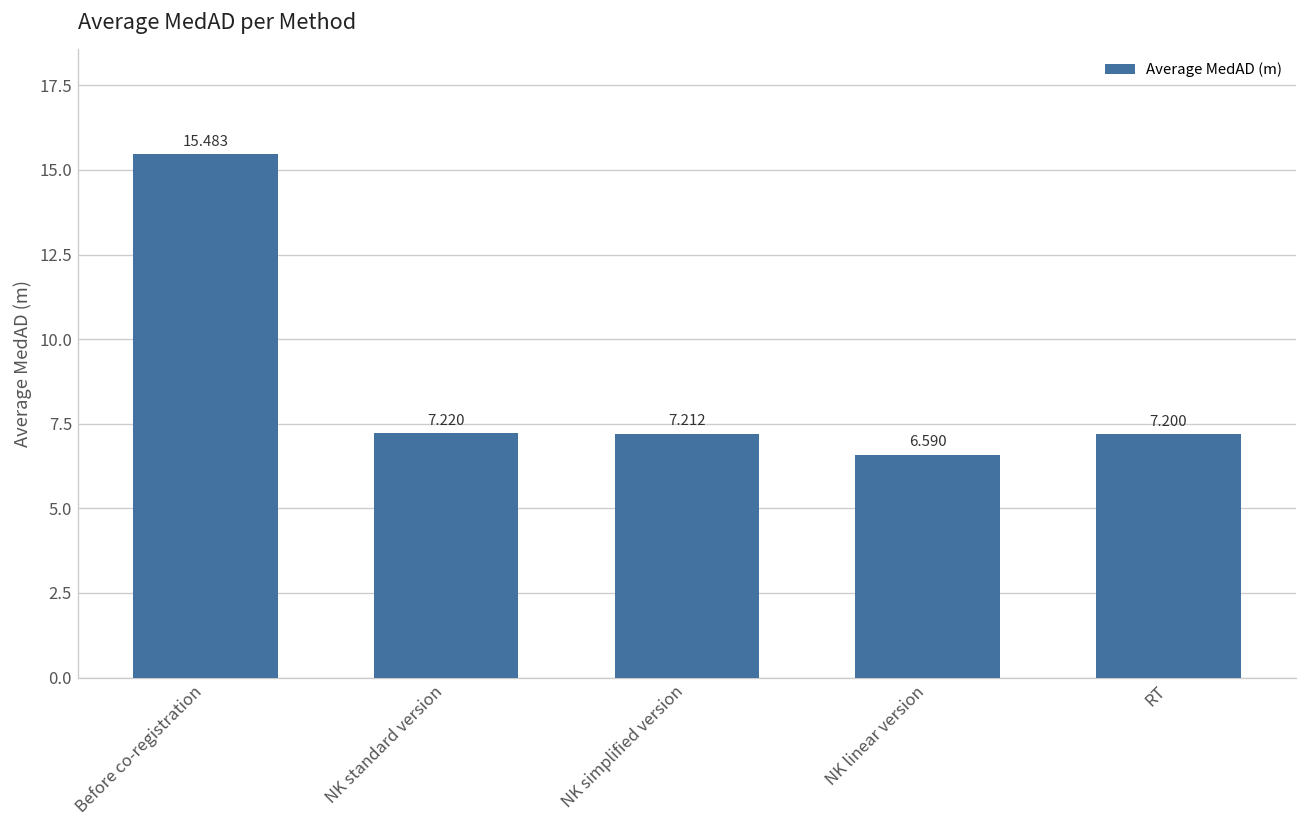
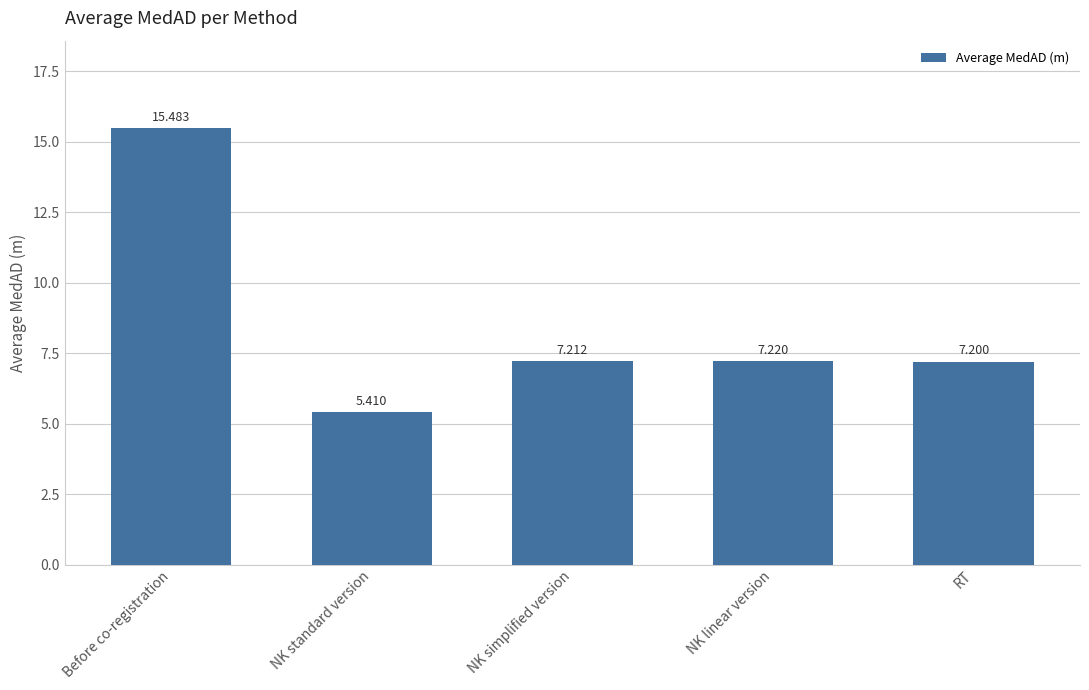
NK standard version: 7.220 -> 5.410
NK linear version: 6.590 -> 7.220
